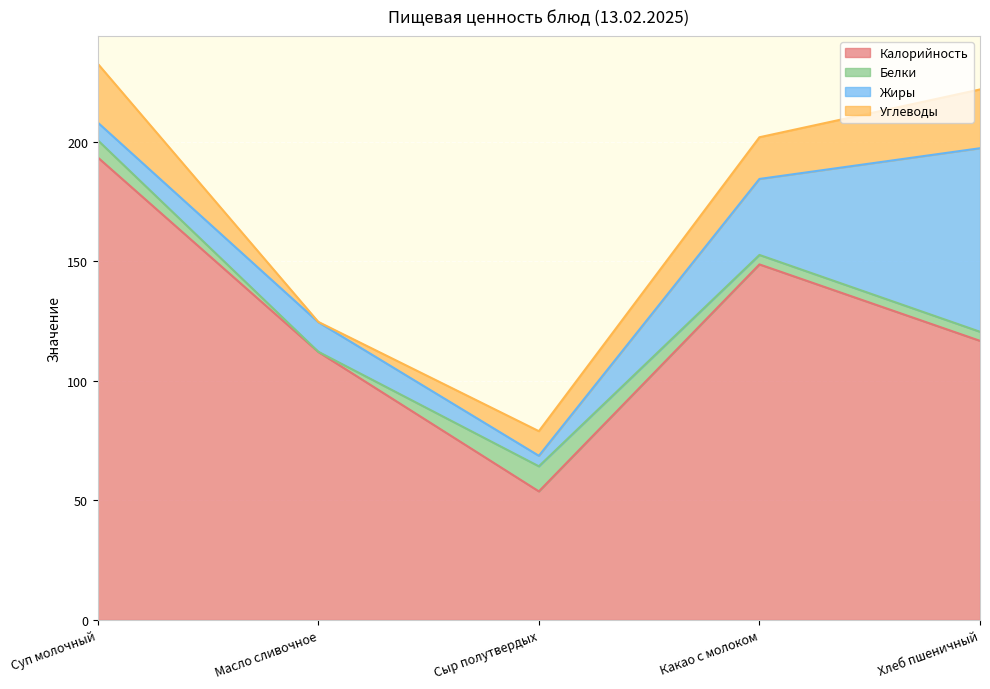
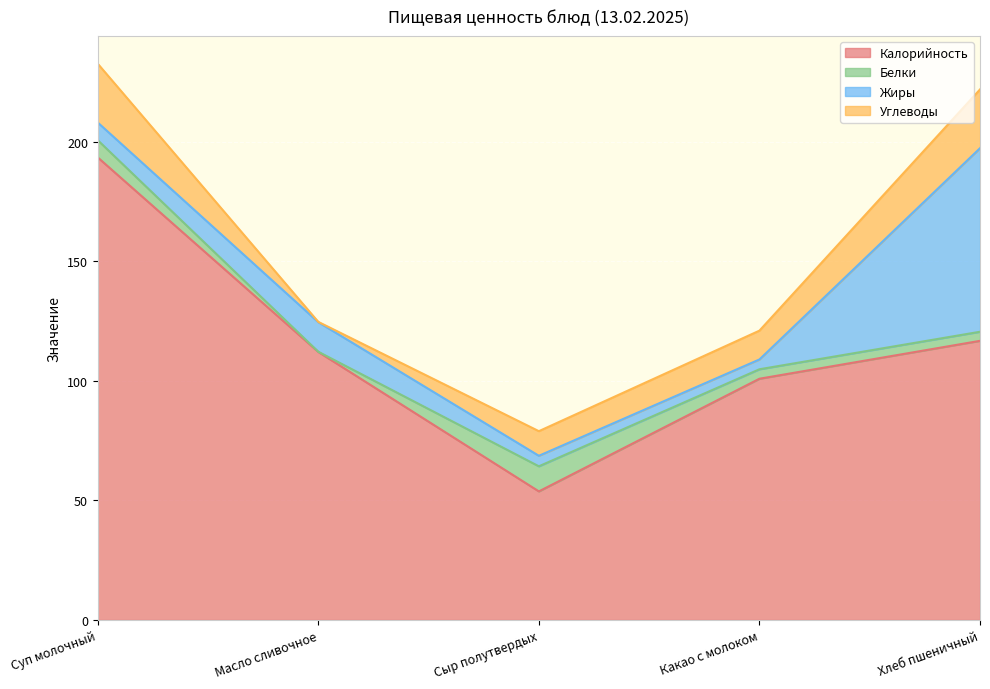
Калорийность, Какао с молоком: 149 -> 101
Жиры, Какао с молоком: 32 -> 4
Углеводы, Какао с молоком: 17 -> 12
